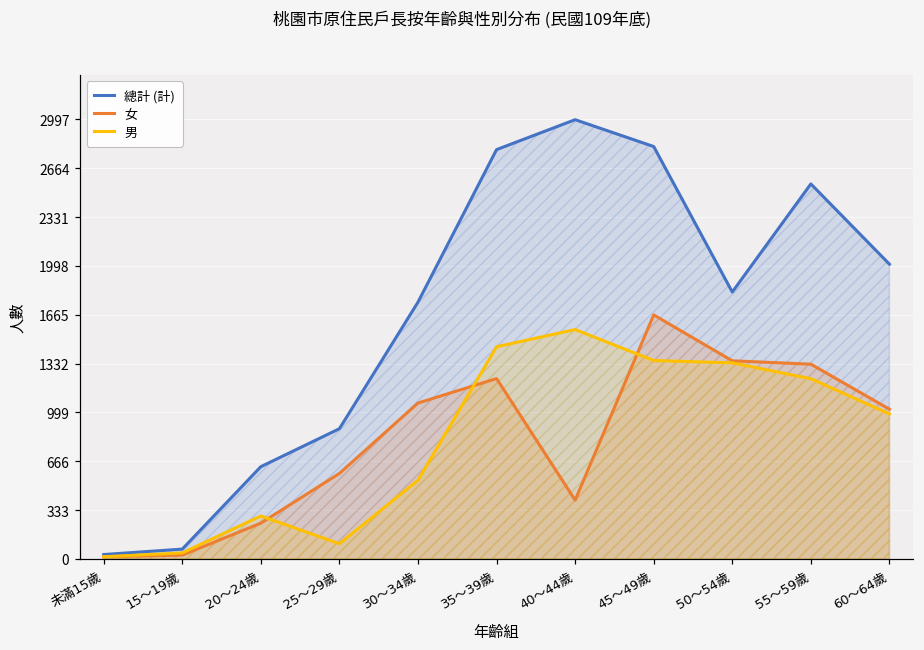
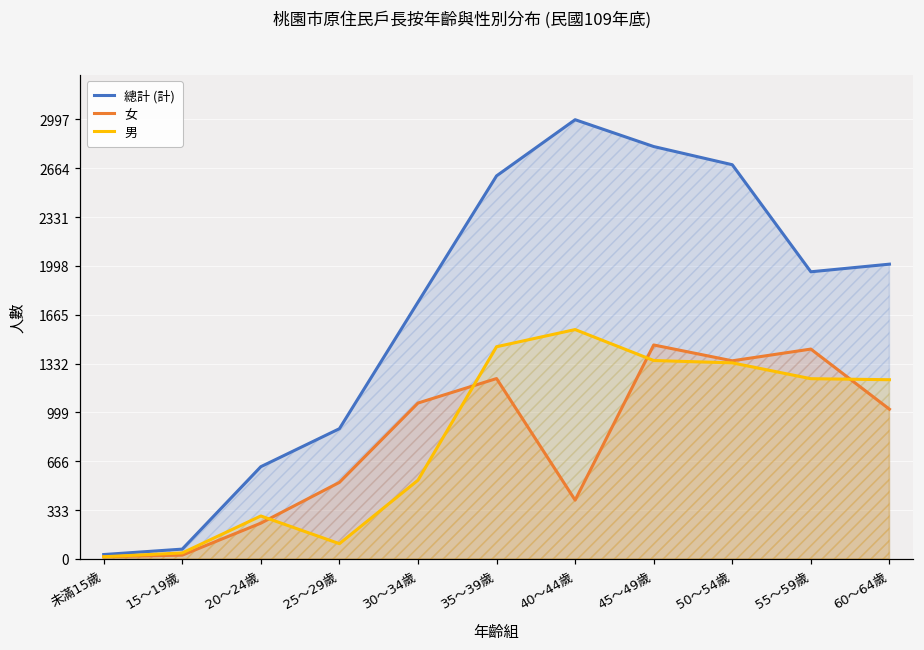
女, 25～29歲: 580 -> 520
總計 (計), 35～39歲: 2790 -> 2610
女, 45～49歲: 1660 -> 1460
總計 (計), 50～54歲: 1820 -> 2690
總計 (計), 55～59歲: 2560 -> 1960
女, 55～59歲: 1330 -> 1430
男, 60～64歲: 990 -> 1220
